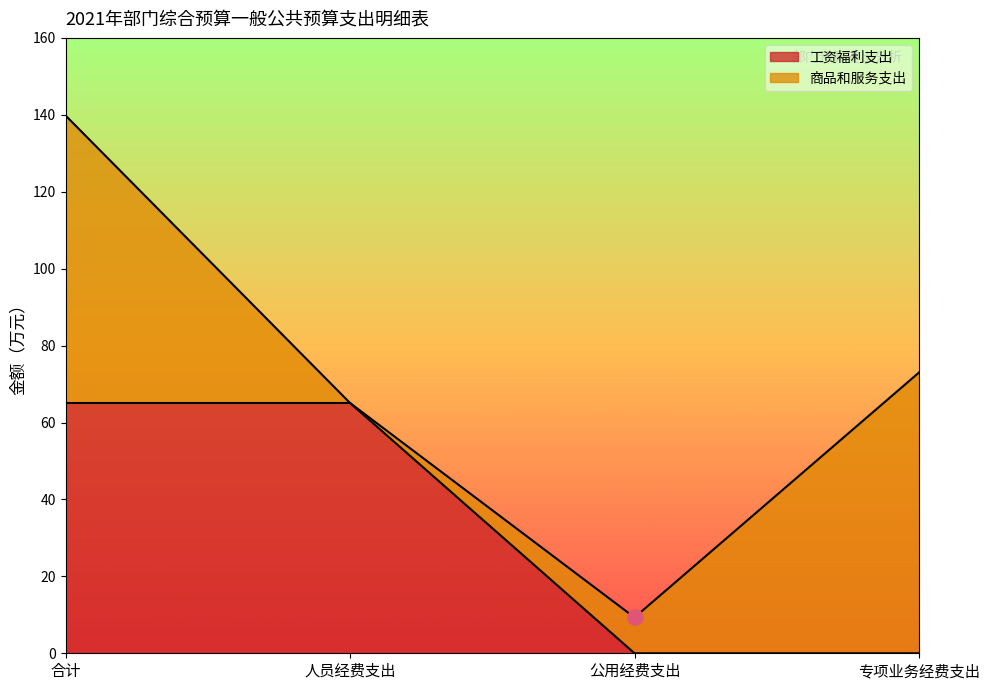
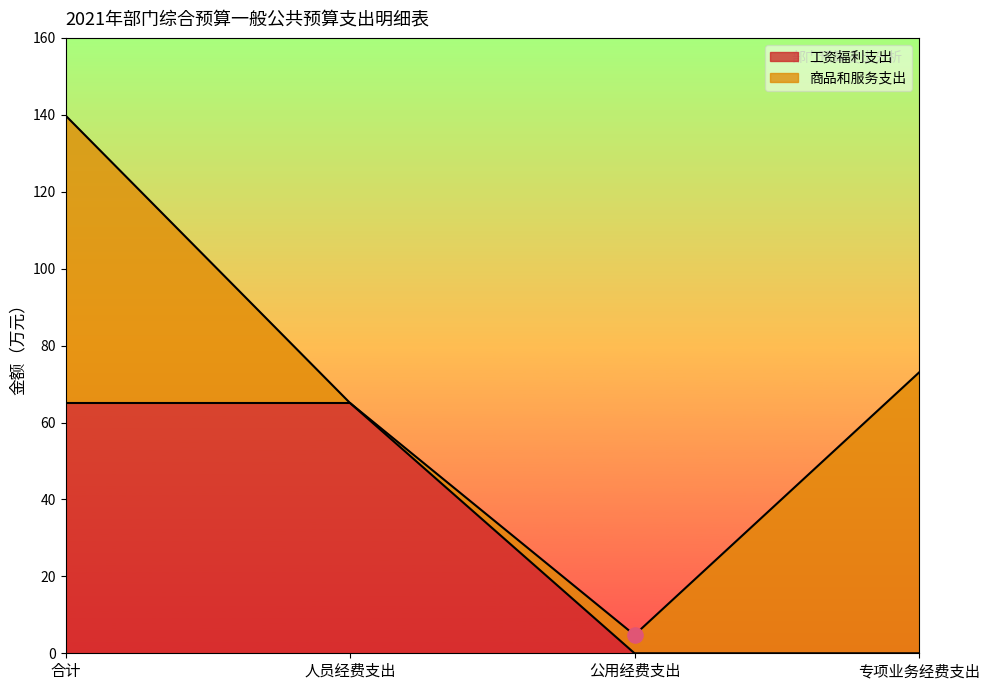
商品和服务支出, 公用经费支出: 9 -> 5
